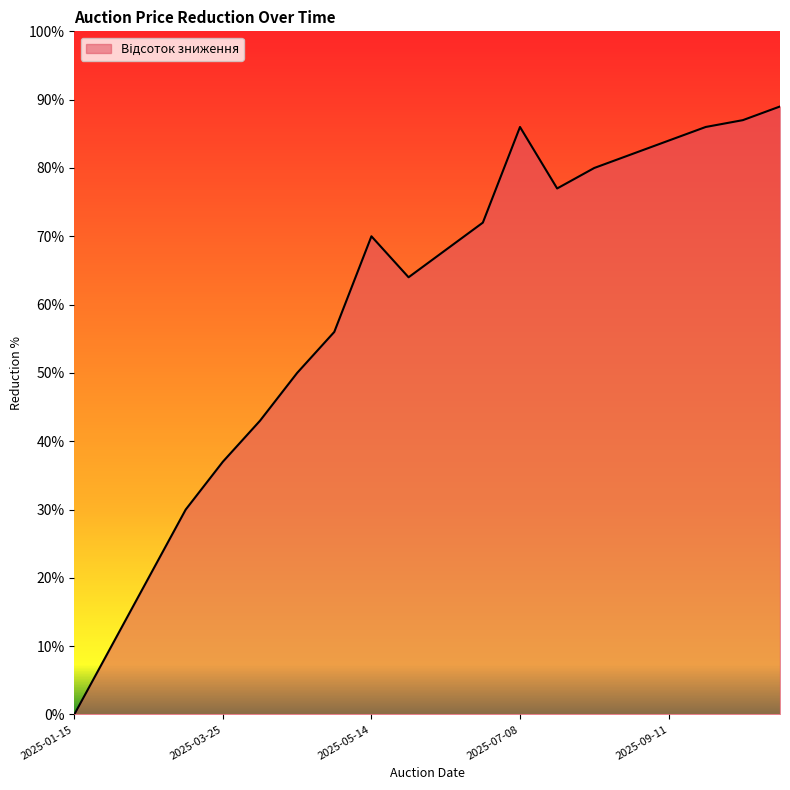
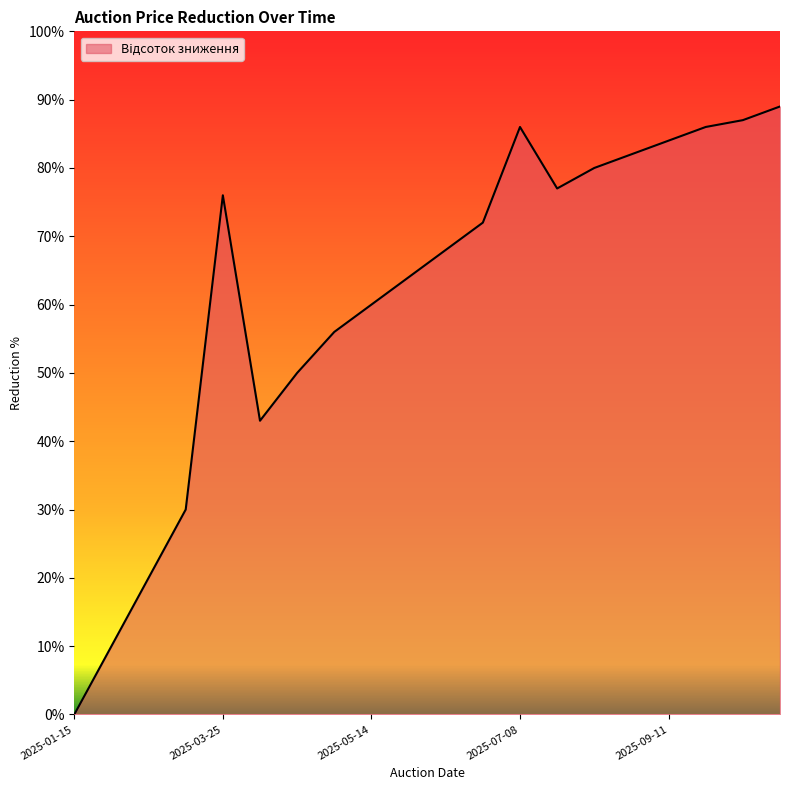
2025-03-25: 37% -> 76%
2025-05-14: 70% -> 60%
